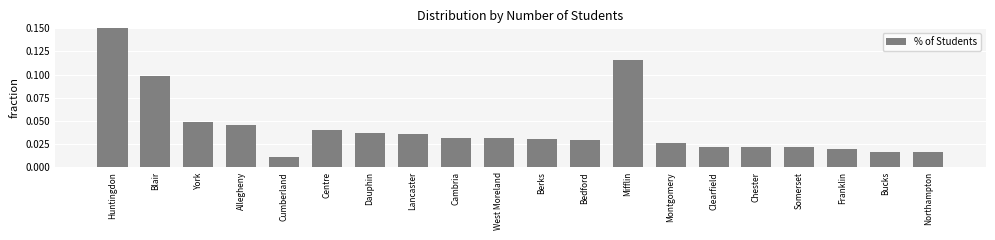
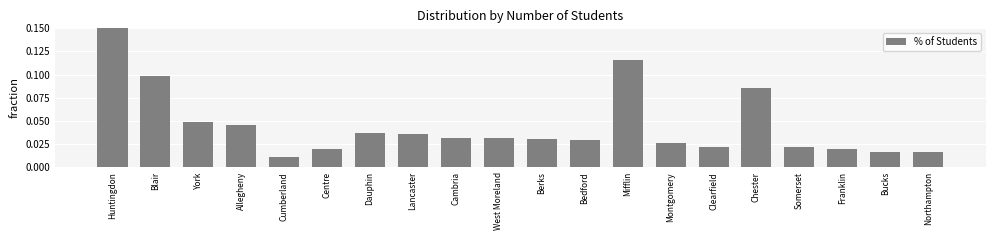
Centre: 0.04 -> 0.02
Chester: 0.02 -> 0.09
